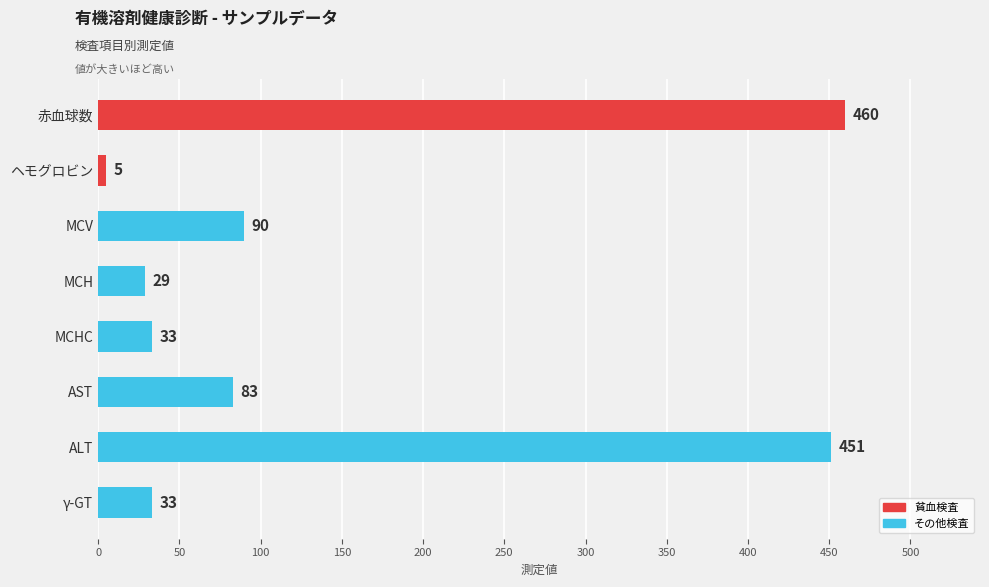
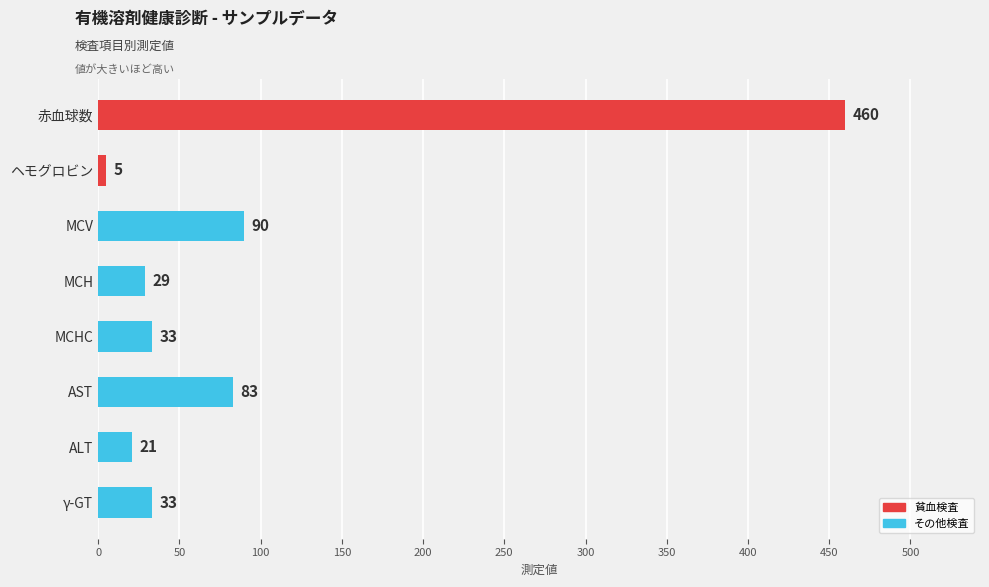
ALT: 451 -> 21
